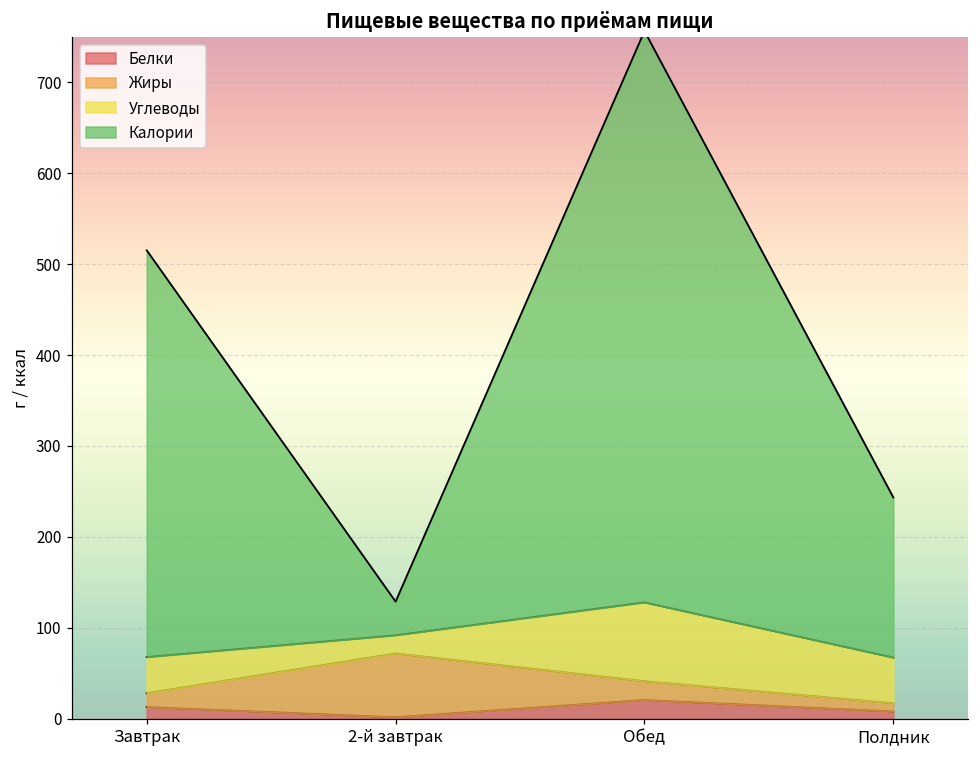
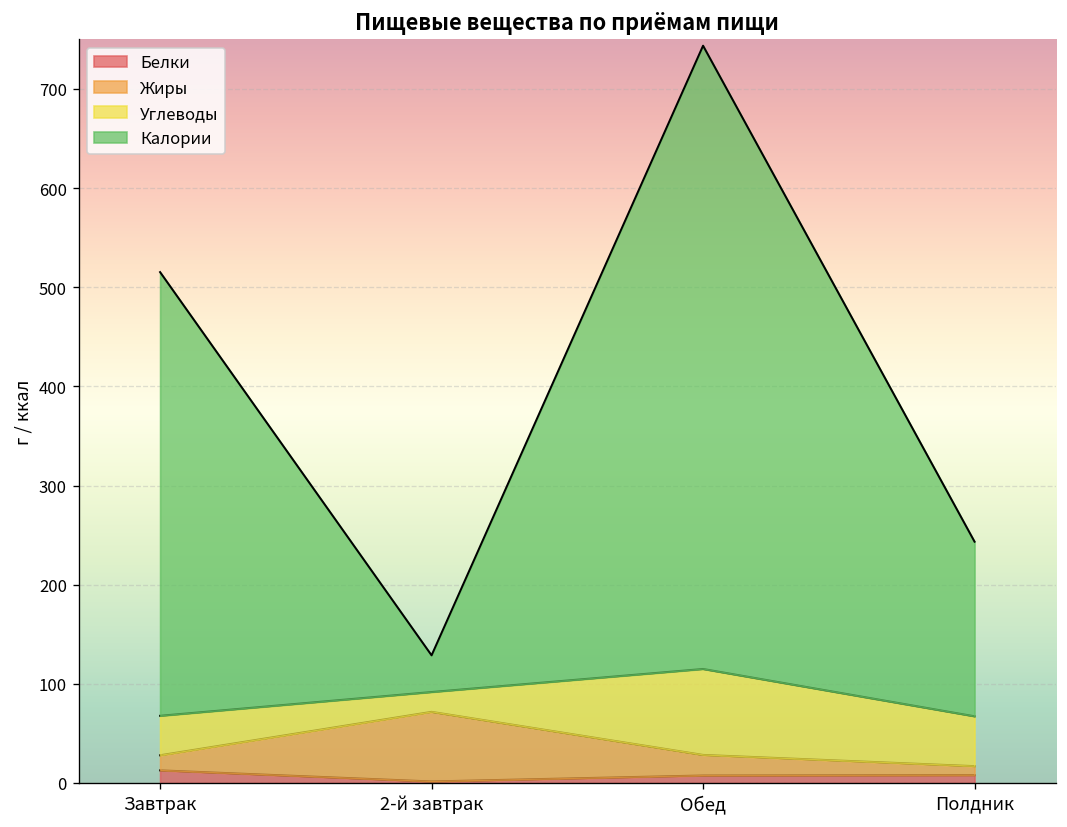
Белки, Обед: 20 -> 10
